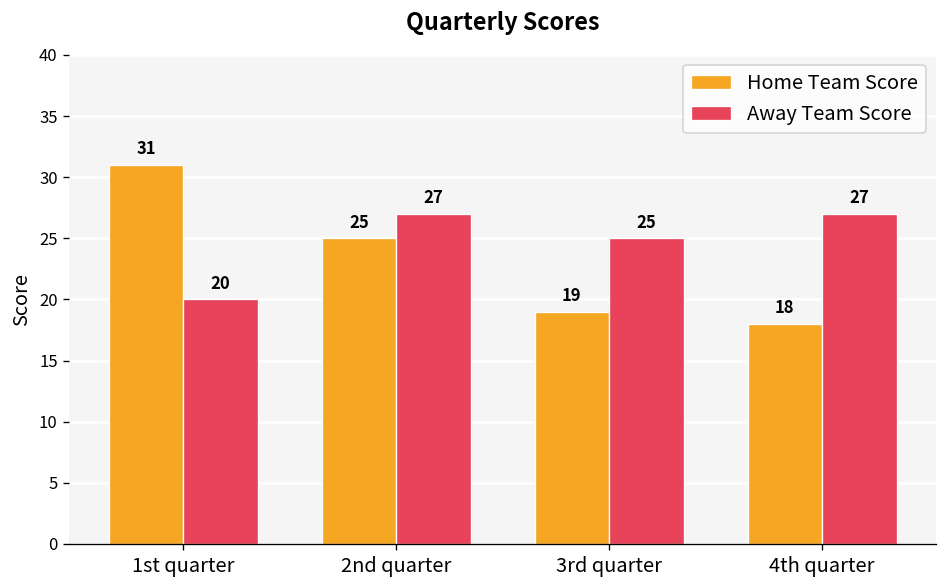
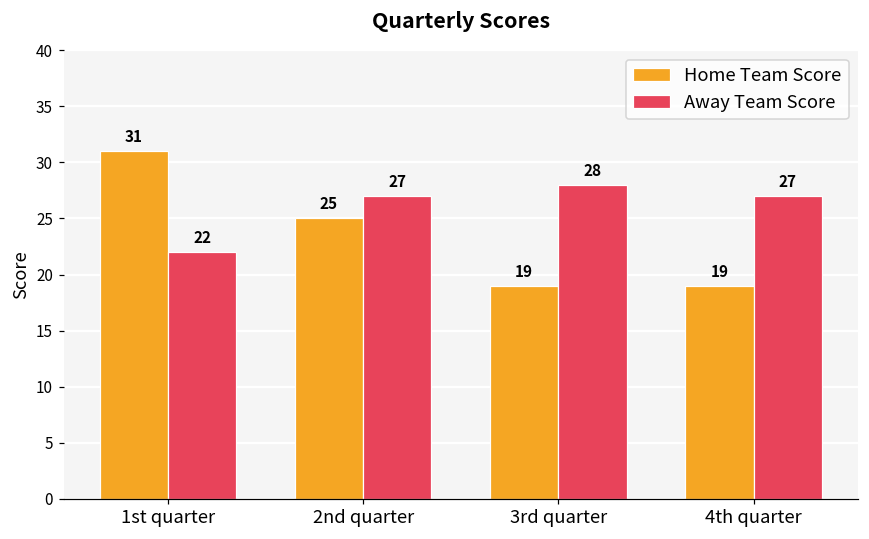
Away Team Score, 1st quarter: 20 -> 22
Away Team Score, 3rd quarter: 25 -> 28
Home Team Score, 4th quarter: 18 -> 19
